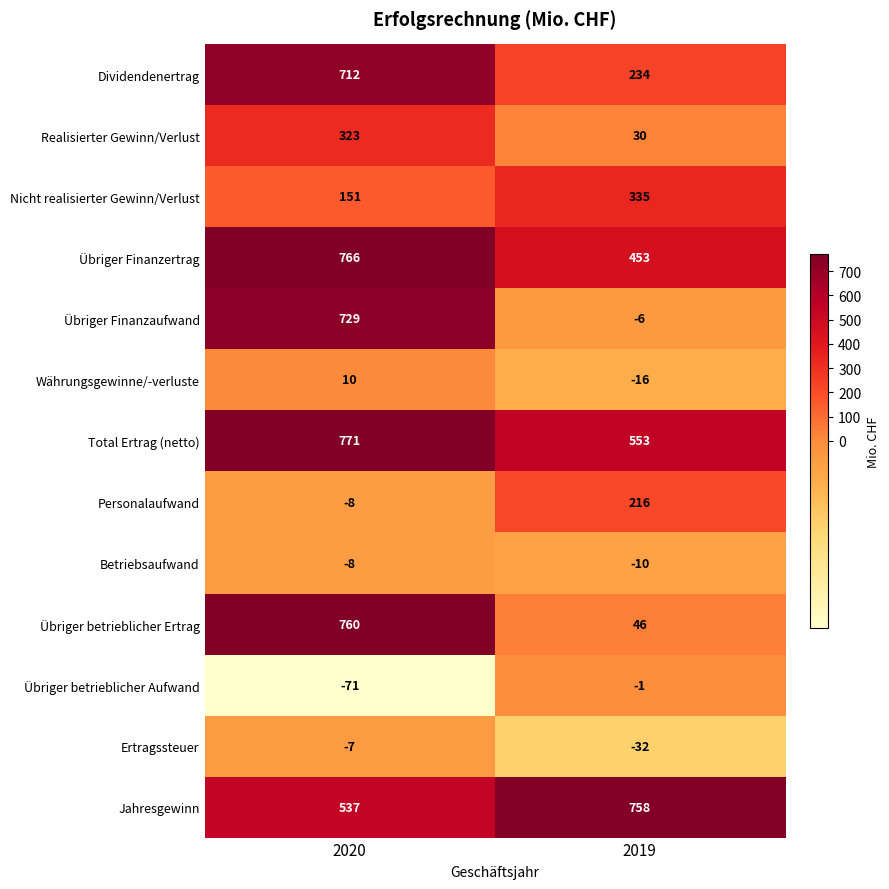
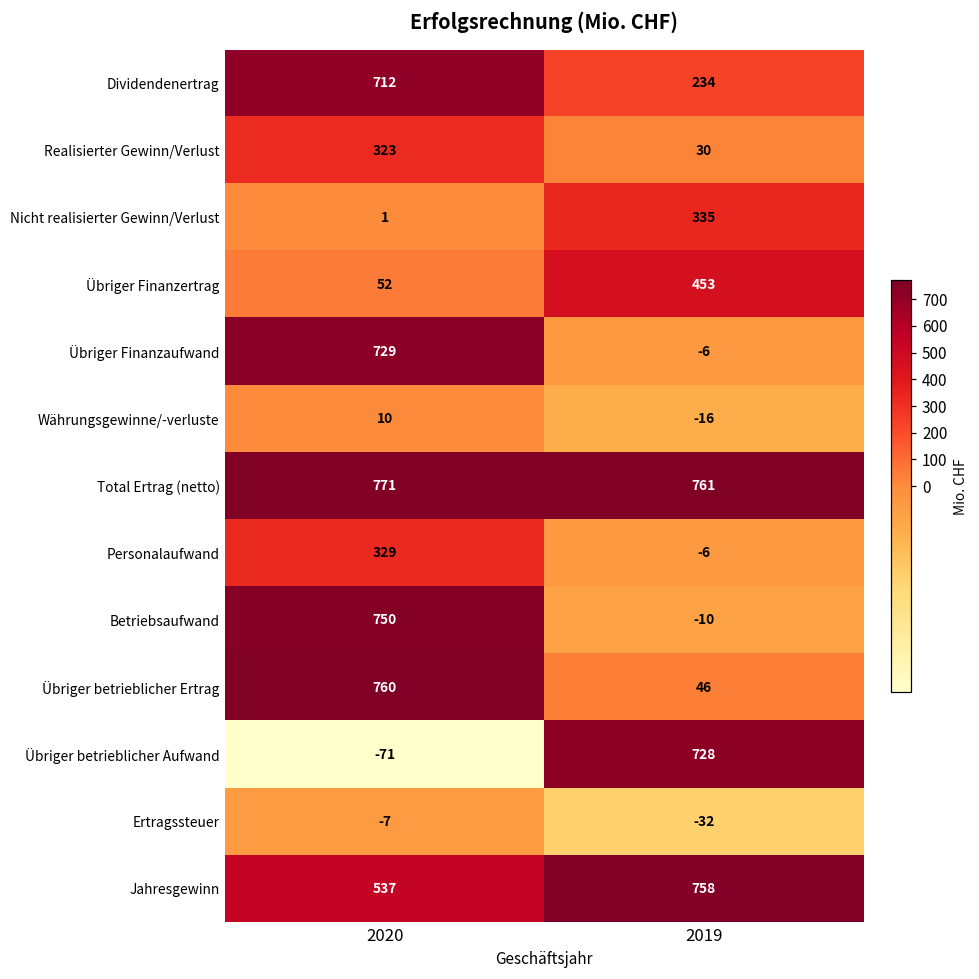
Nicht realisierter Gewinn/Verlust, 2020: 151 -> 1
Übriger Finanzertrag, 2020: 766 -> 52
Total Ertrag (netto), 2019: 553 -> 761
Personalaufwand, 2020: -8 -> 329
Personalaufwand, 2019: 216 -> -6
Betriebsaufwand, 2020: -8 -> 750
Übriger betrieblicher Aufwand, 2019: -1 -> 728
